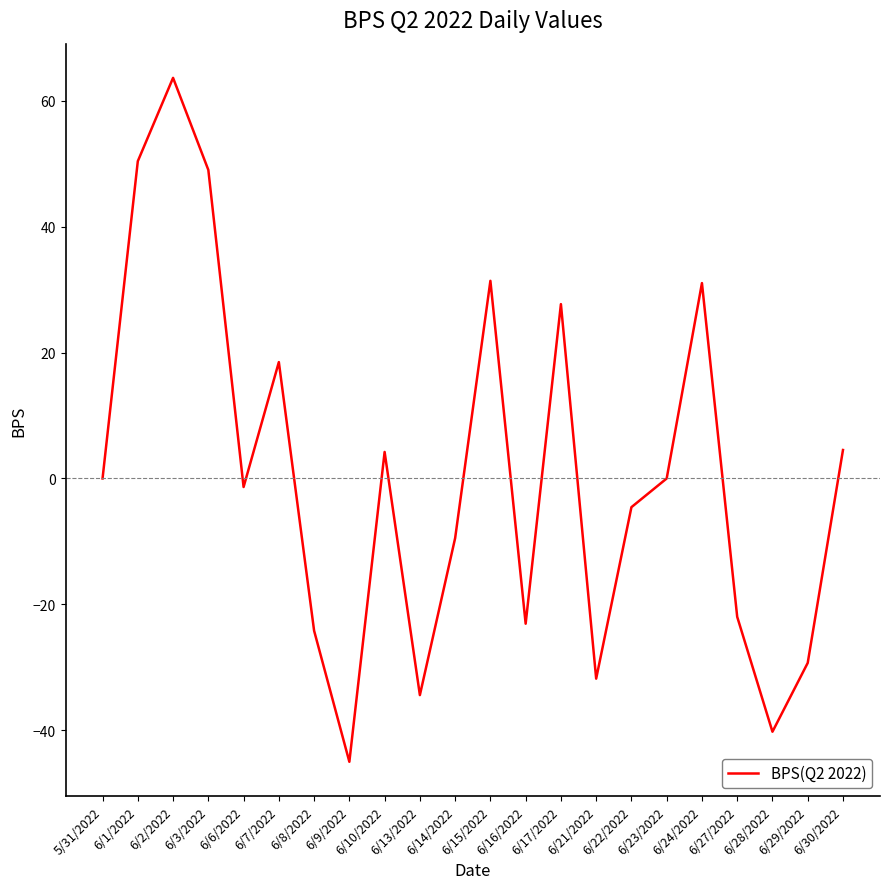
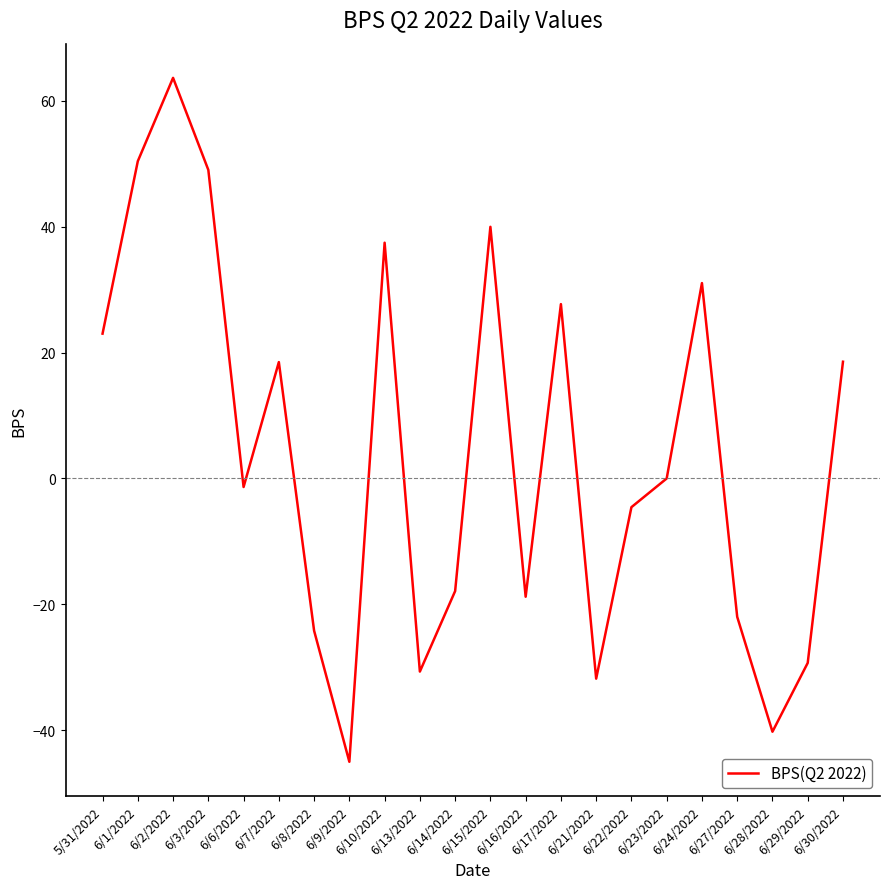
5/31/2022: 0 -> 23
6/10/2022: 4 -> 37
6/13/2022: -34 -> -31
6/14/2022: -9 -> -18
6/15/2022: 31 -> 40
6/16/2022: -23 -> -19
6/30/2022: 5 -> 19
